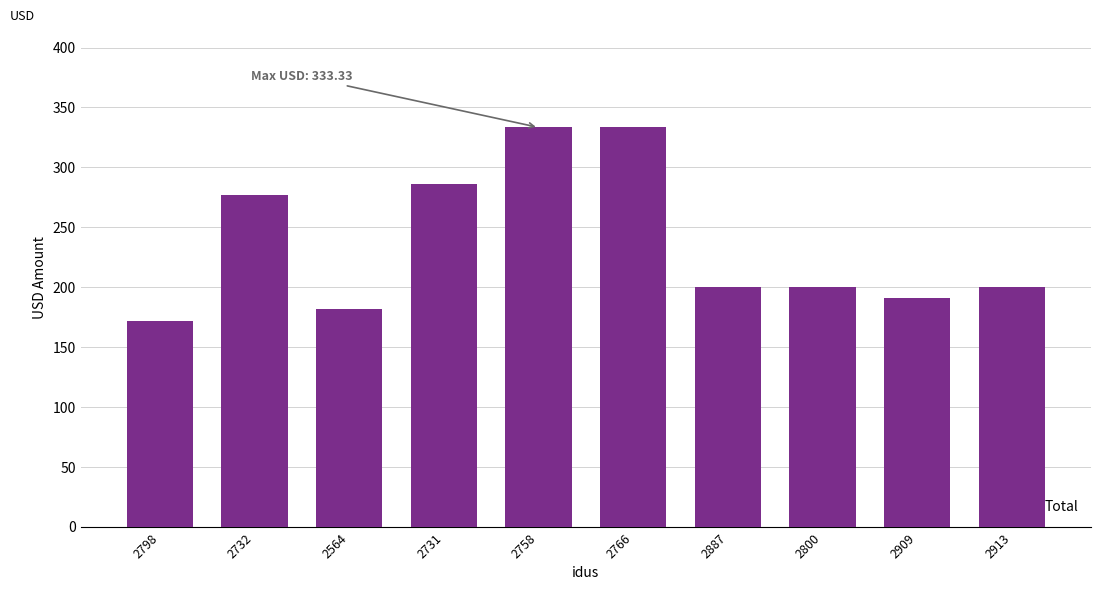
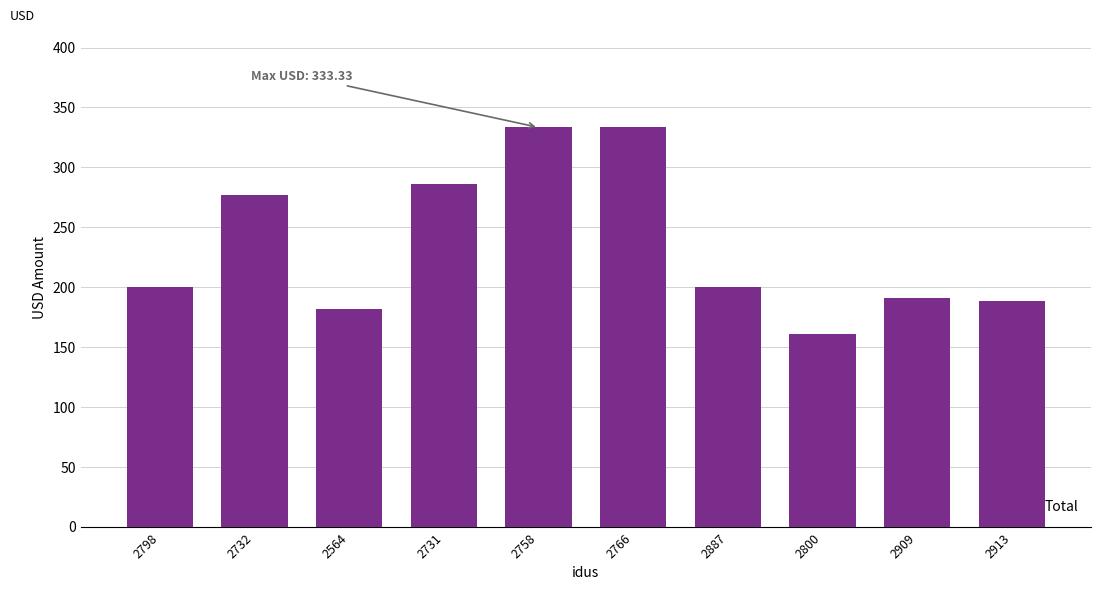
2798: 172 -> 200
2800: 200 -> 161
2913: 200 -> 188
